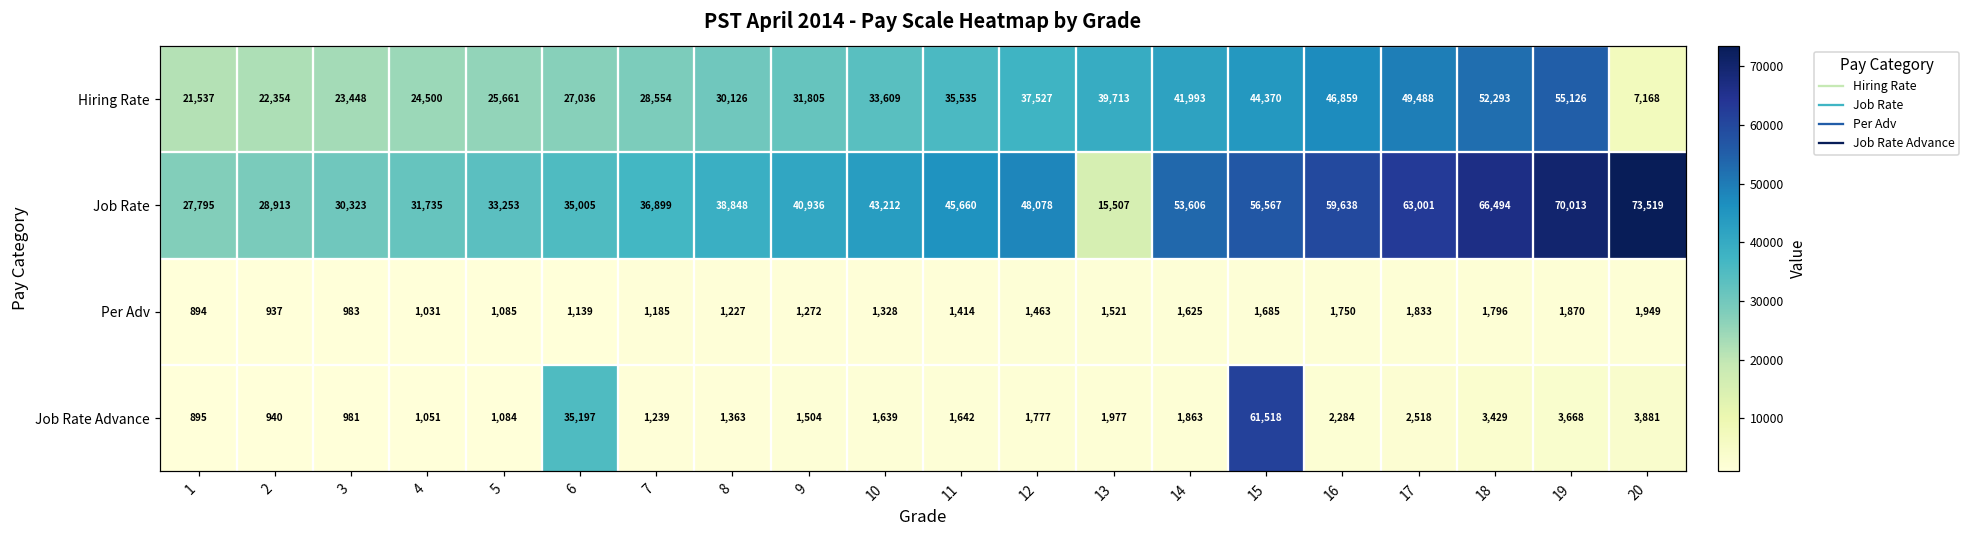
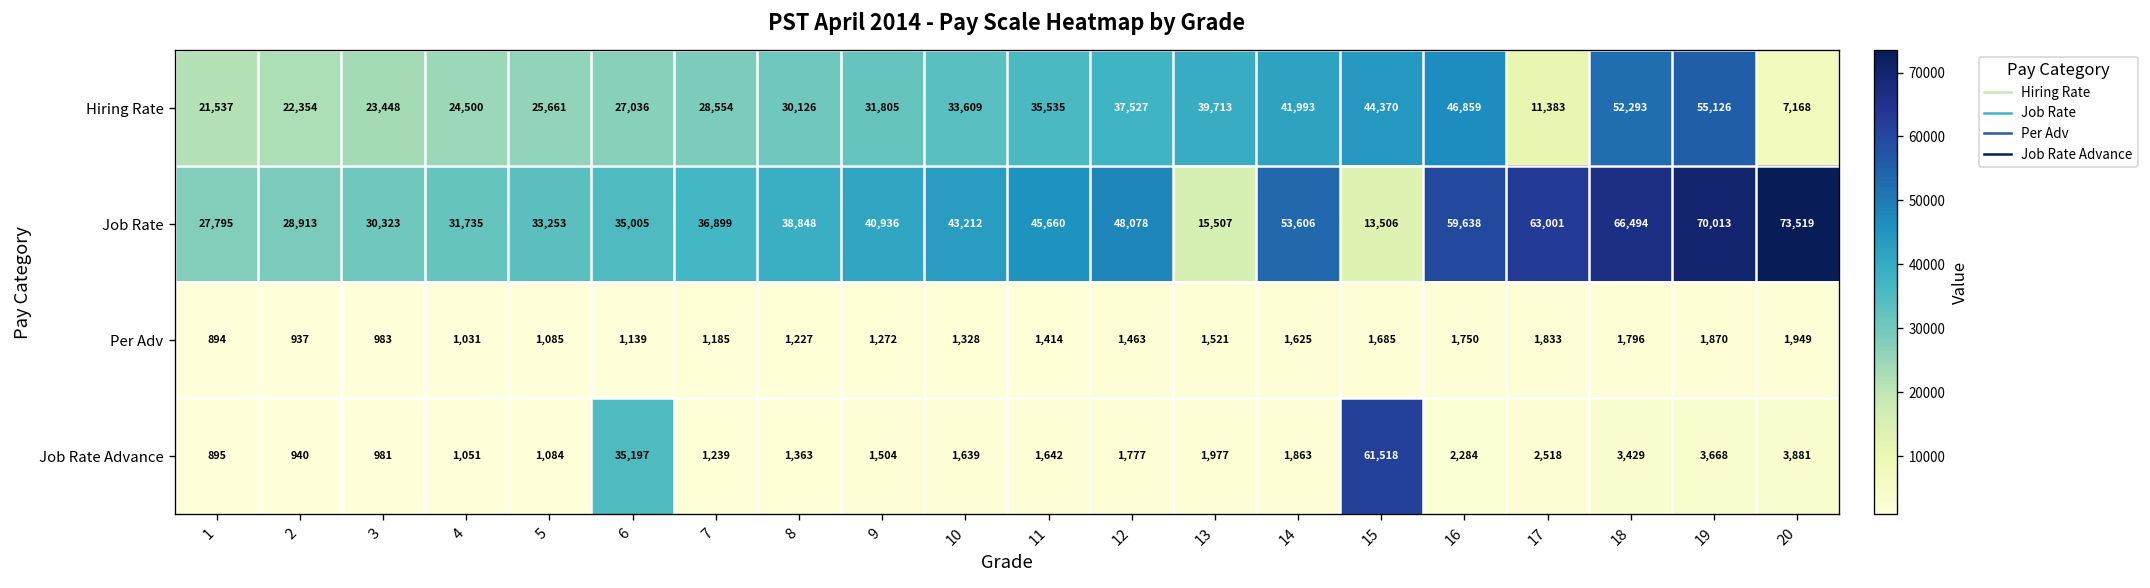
Hiring Rate, 17: 49,488 -> 11,383
Job Rate, 15: 56,567 -> 13,506
